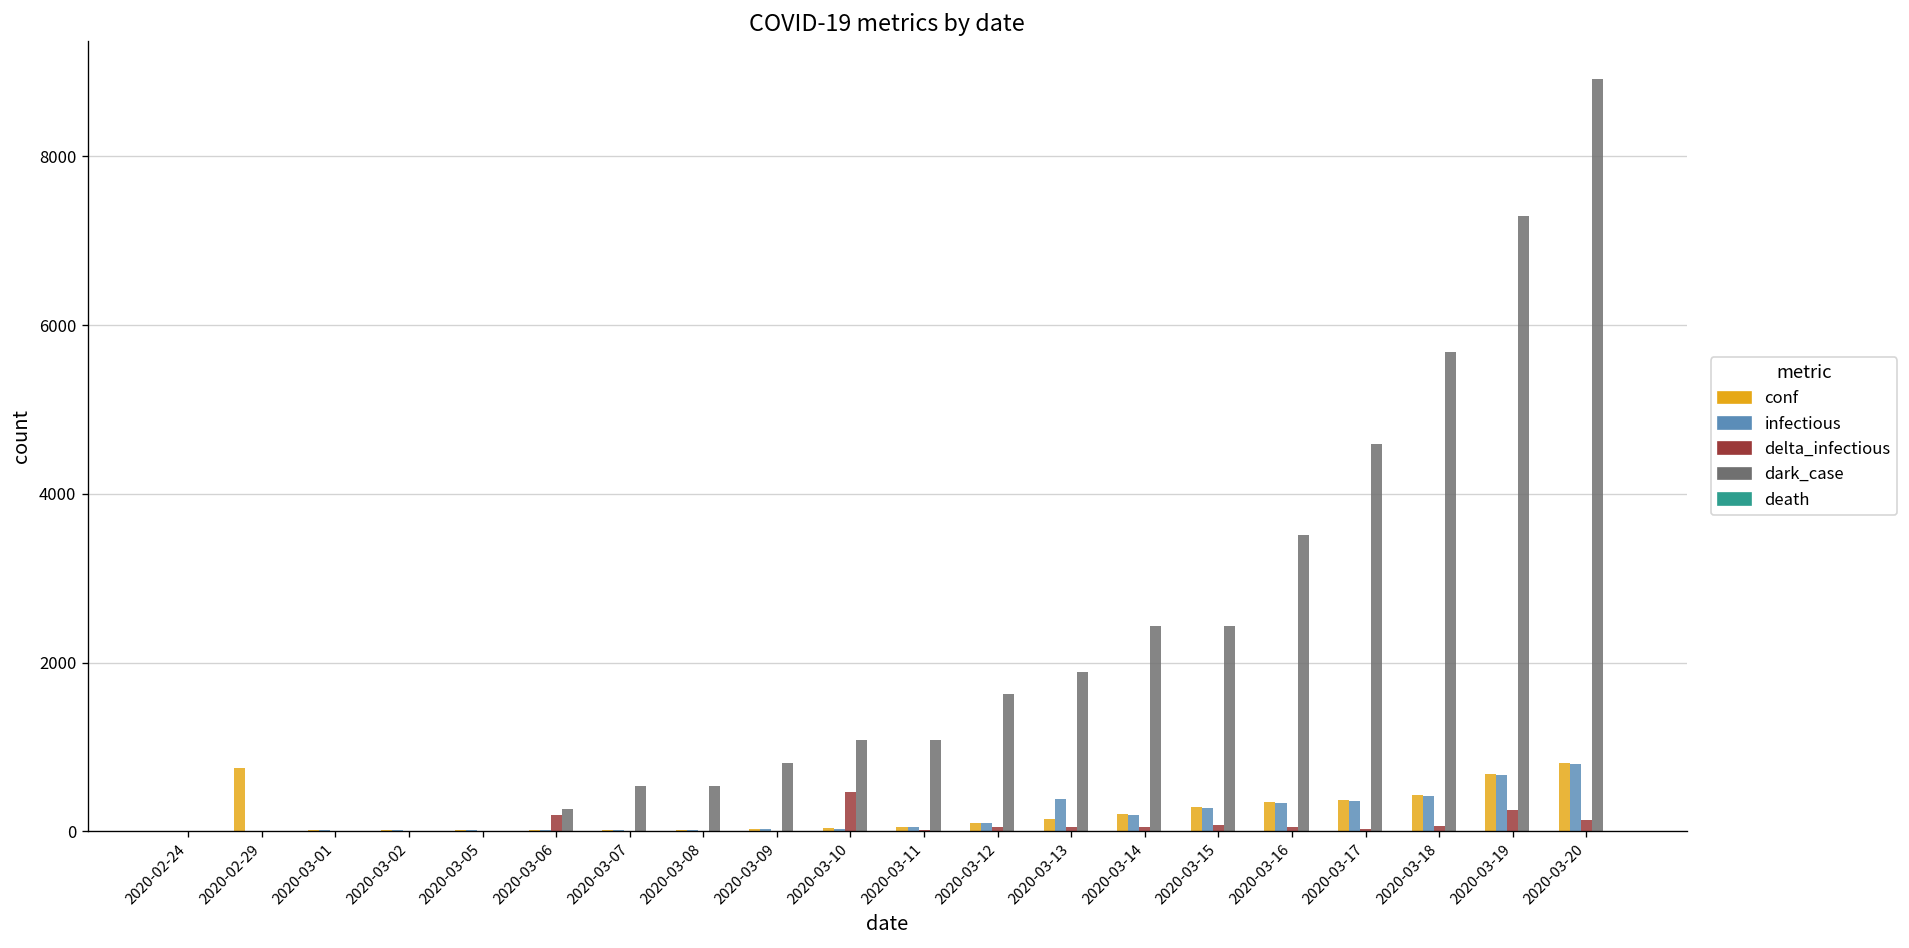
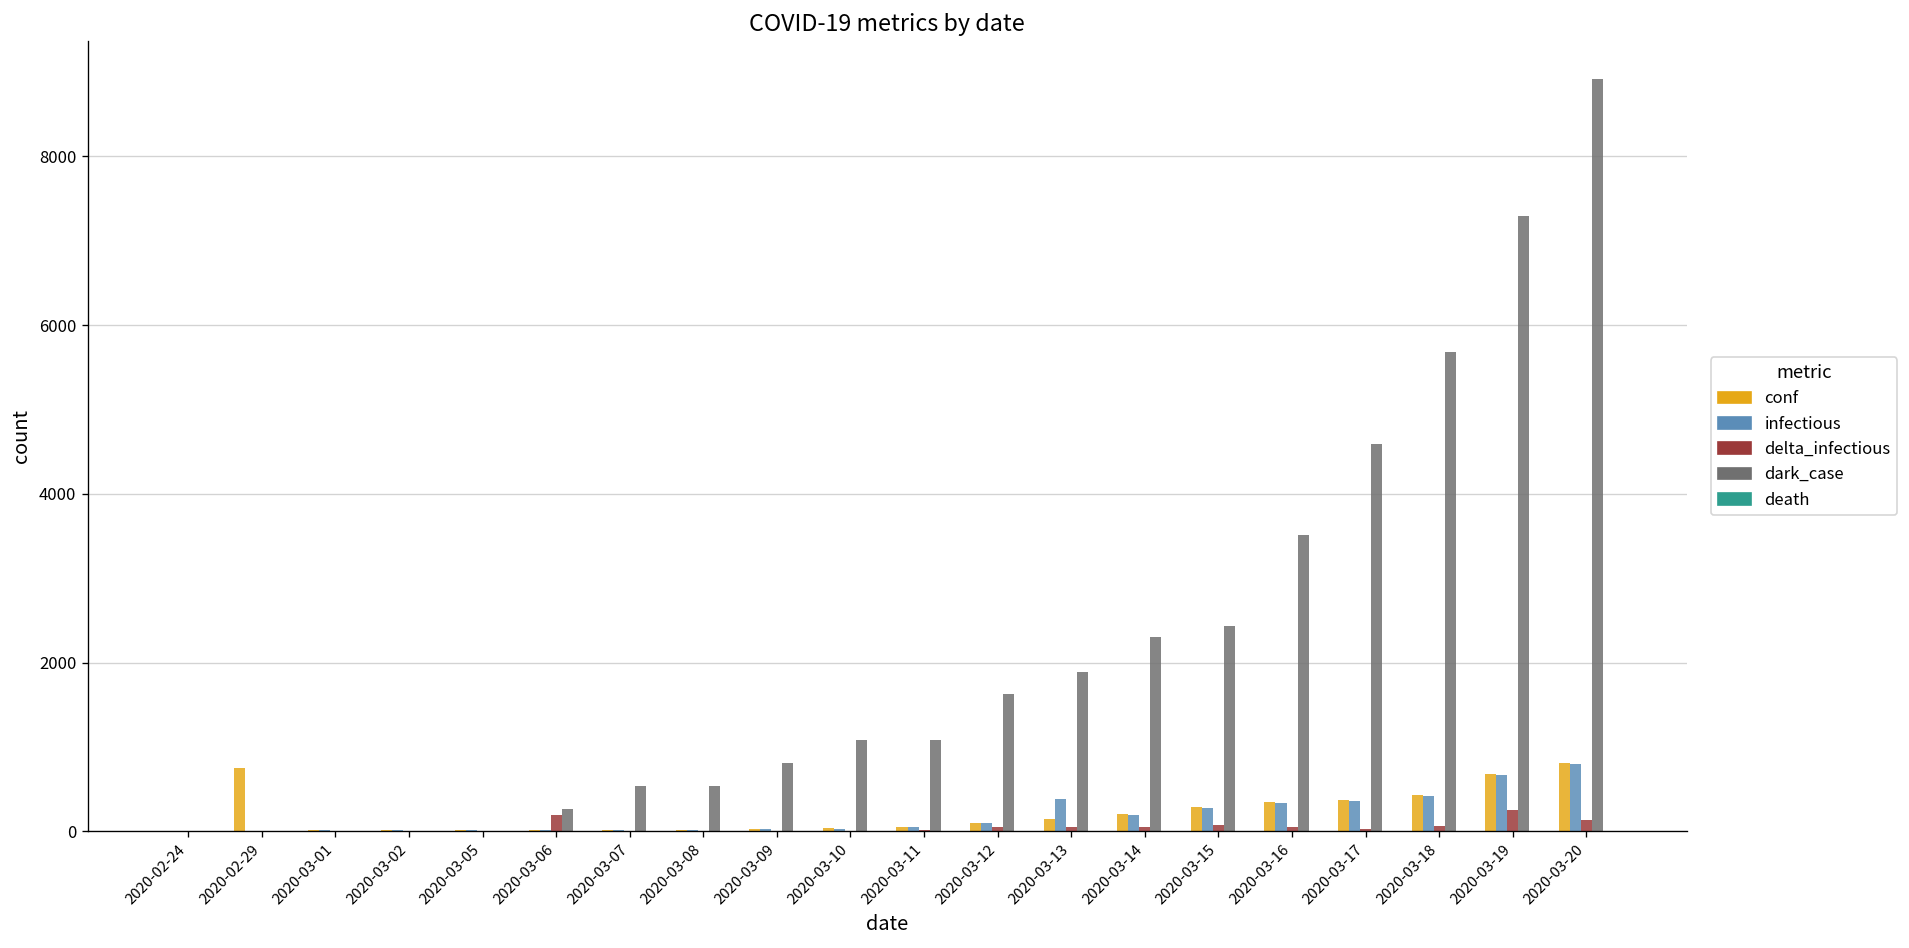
delta_infectious, 2020-03-10: 500 -> 0
dark_case, 2020-03-14: 2400 -> 2300
